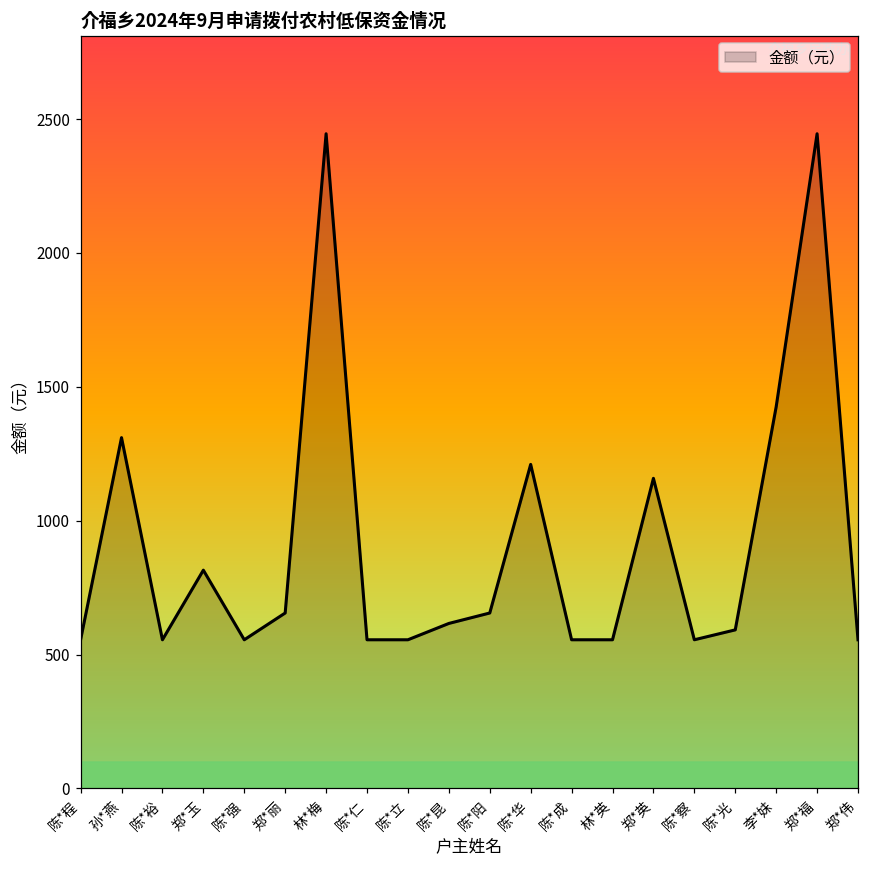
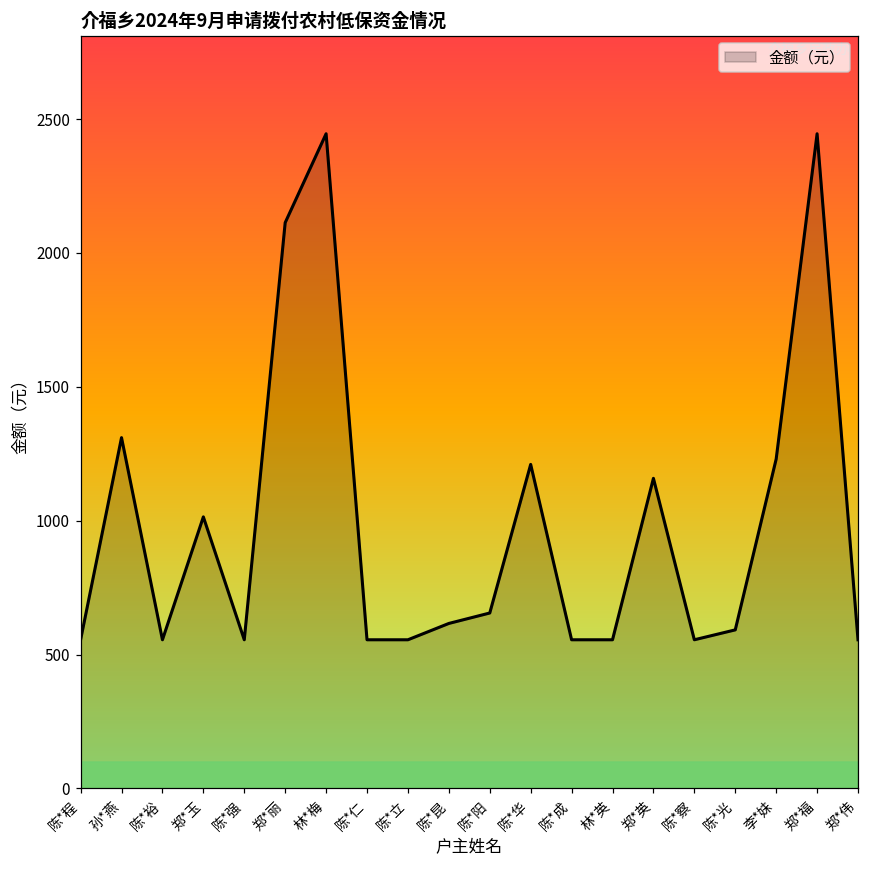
郑*玉: 820 -> 1010
郑*丽: 660 -> 2110
李*妹: 1430 -> 1230
